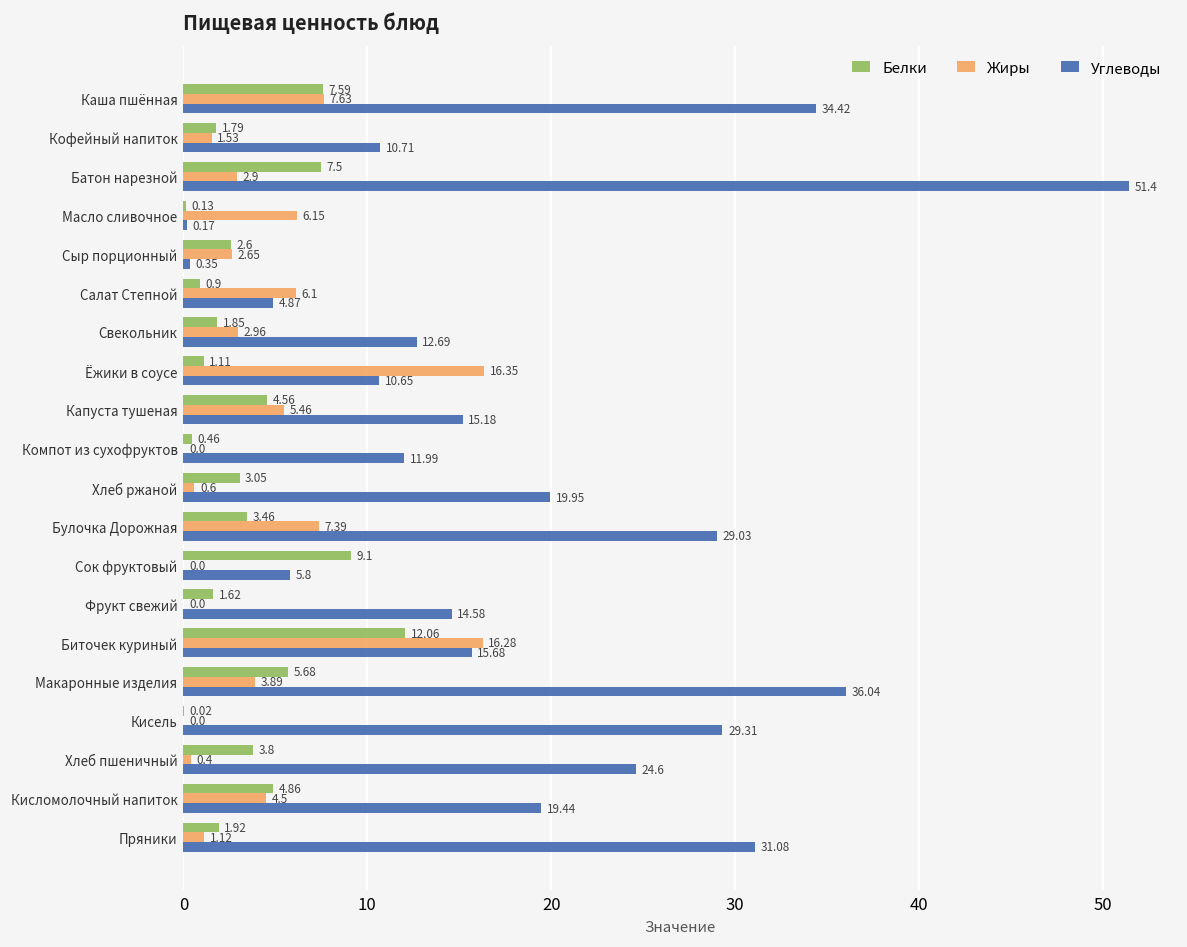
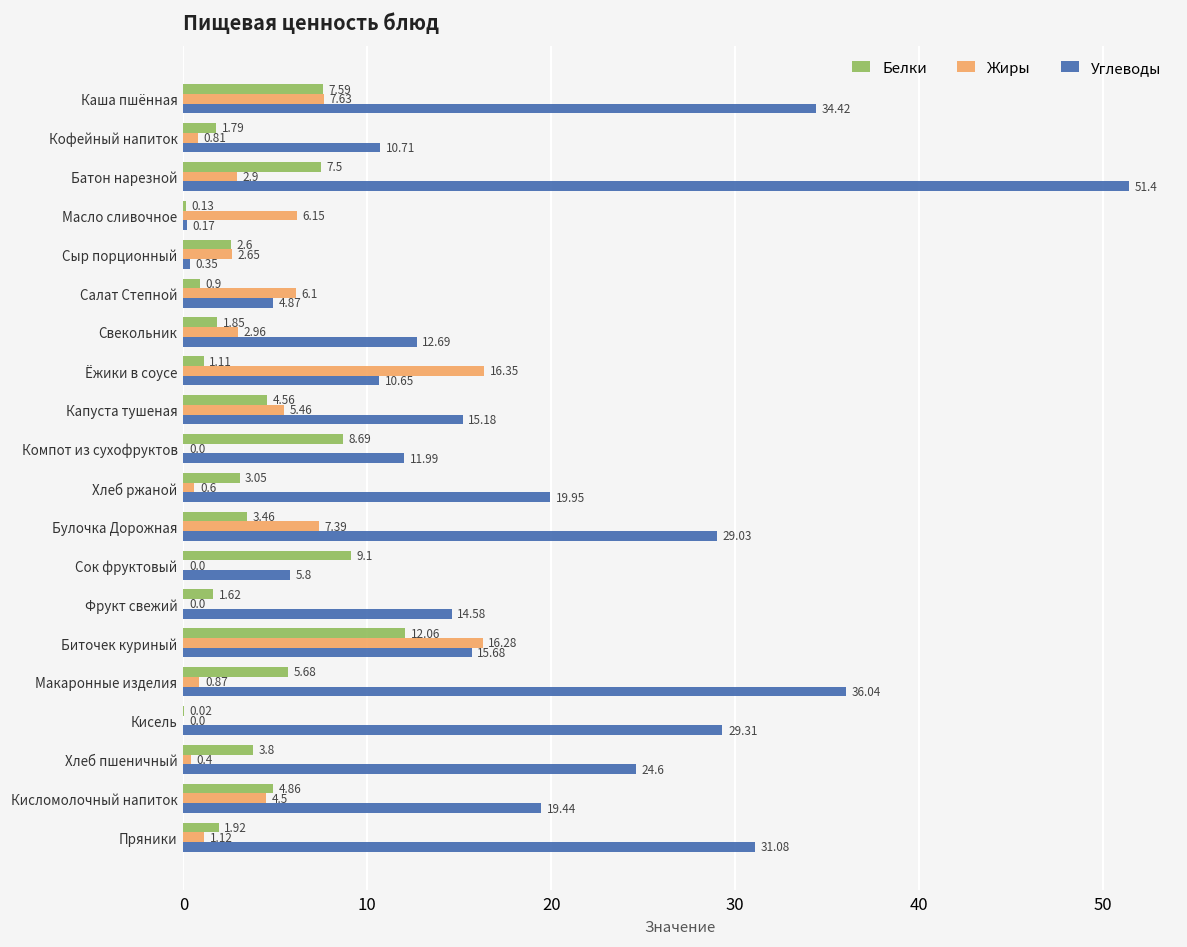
Жиры, Кофейный напиток: 1.53 -> 0.81
Белки, Компот из сухофруктов: 0.46 -> 8.69
Жиры, Макаронные изделия: 3.89 -> 0.87
